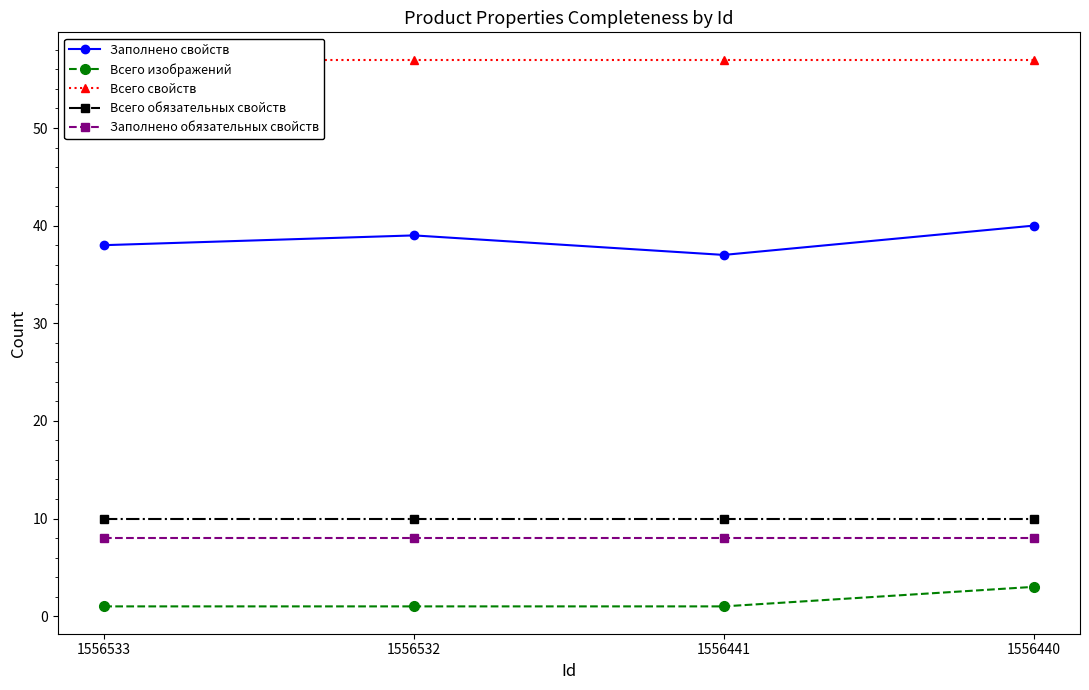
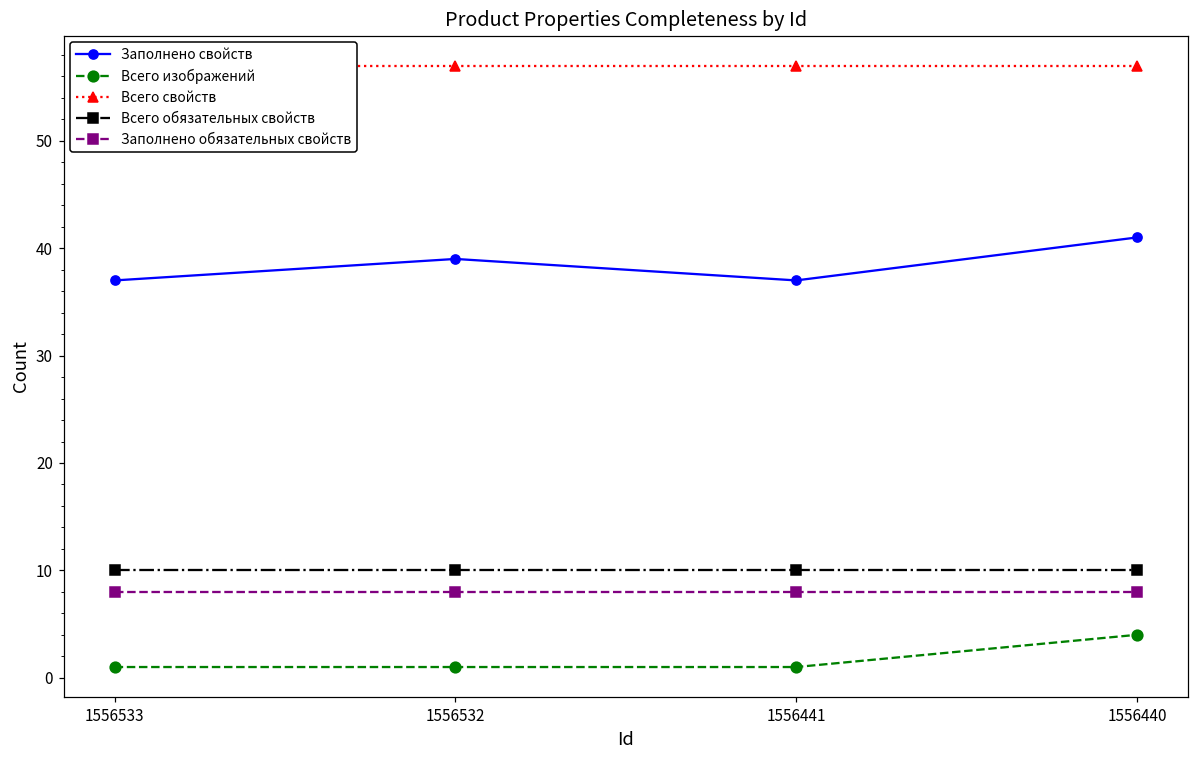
Заполнено свойств, 1556533: 38 -> 37
Заполнено свойств, 1556440: 40 -> 41
Всего изображений, 1556440: 3 -> 4
